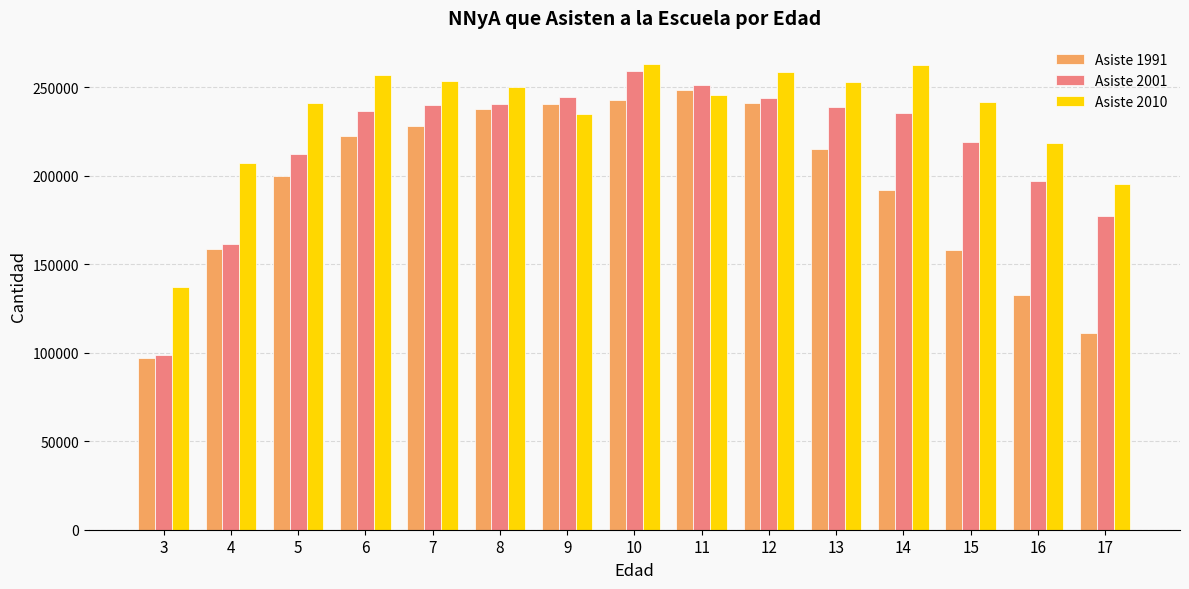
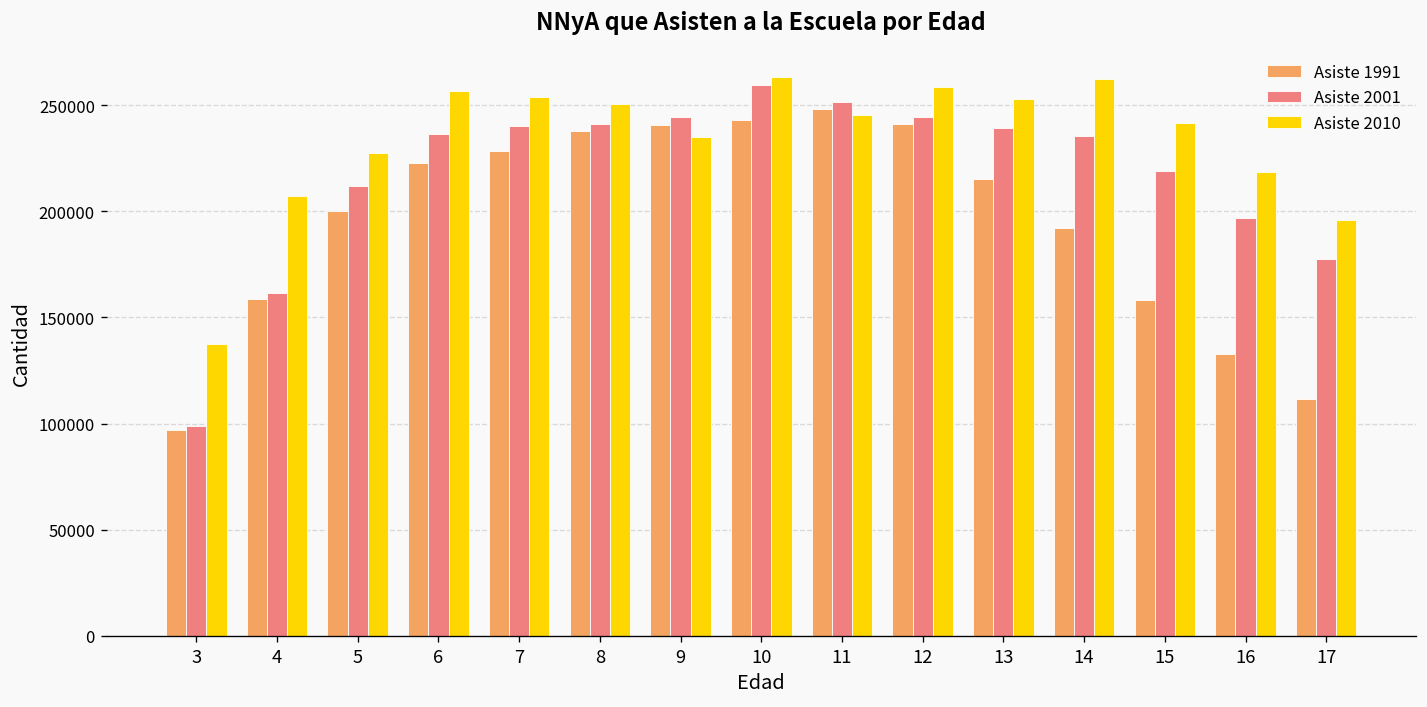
Asiste 2010, 5: 241000 -> 228000
